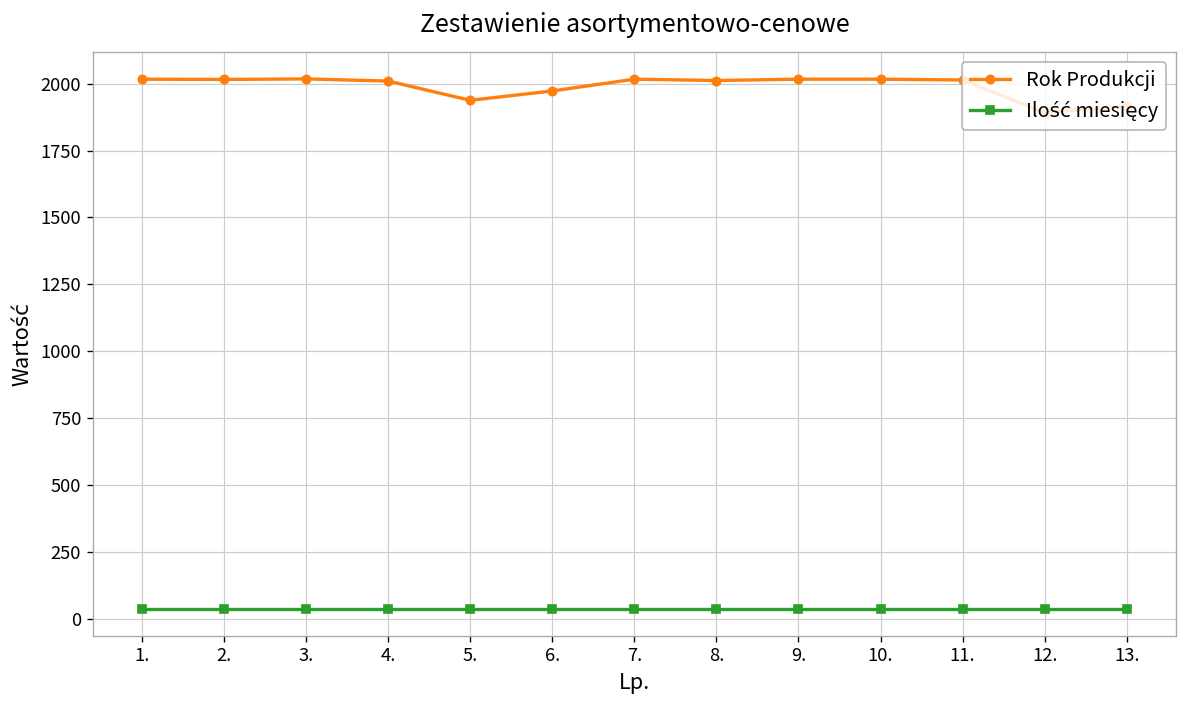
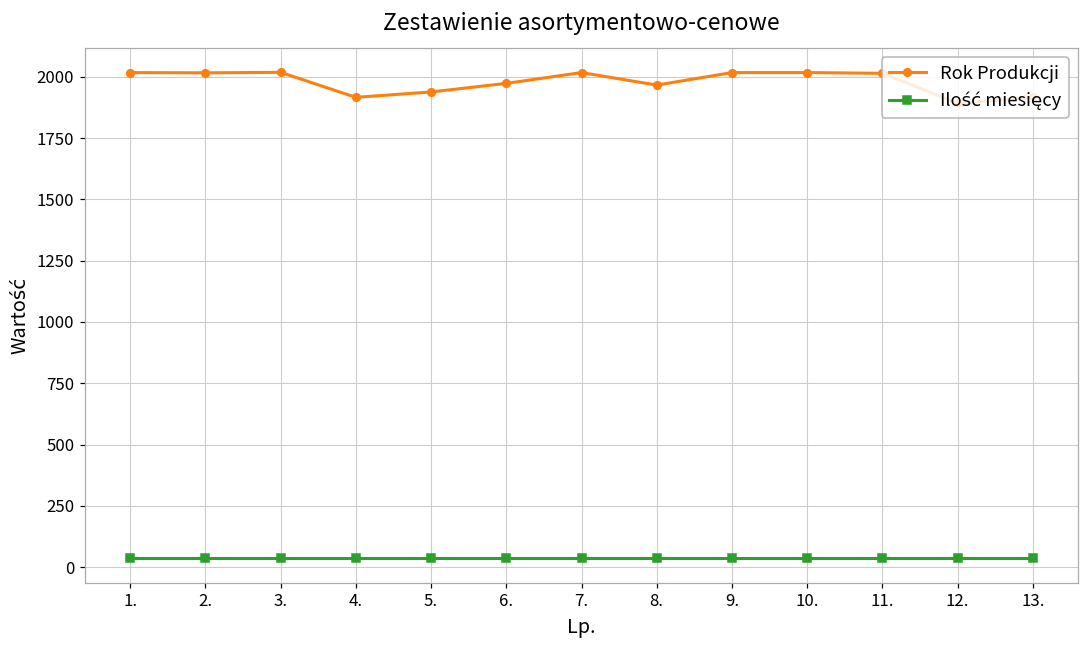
Rok Produkcji, 4.: 2010 -> 1920
Rok Produkcji, 8.: 2010 -> 1970
